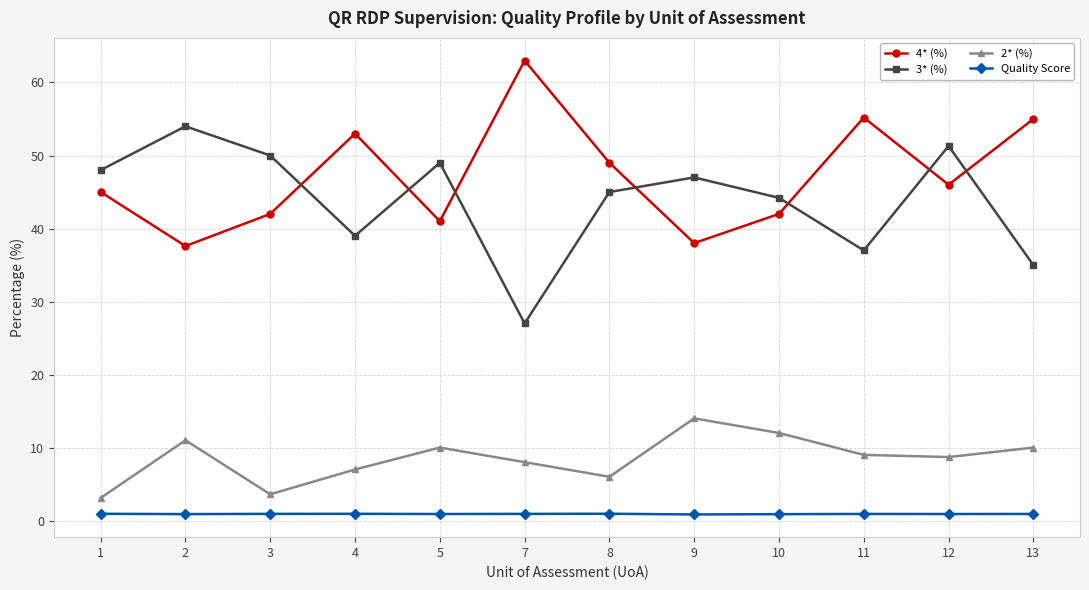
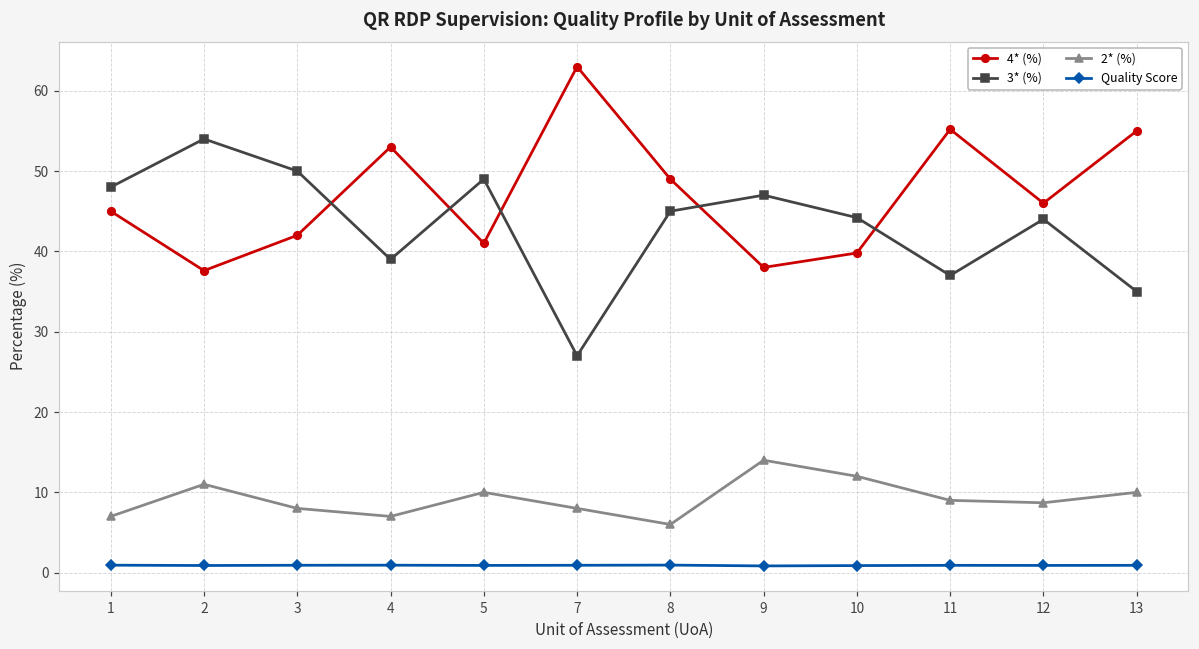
2* (%), 1: 3 -> 7
2* (%), 3: 4 -> 8
4* (%), 10: 42 -> 40
3* (%), 12: 51 -> 44
